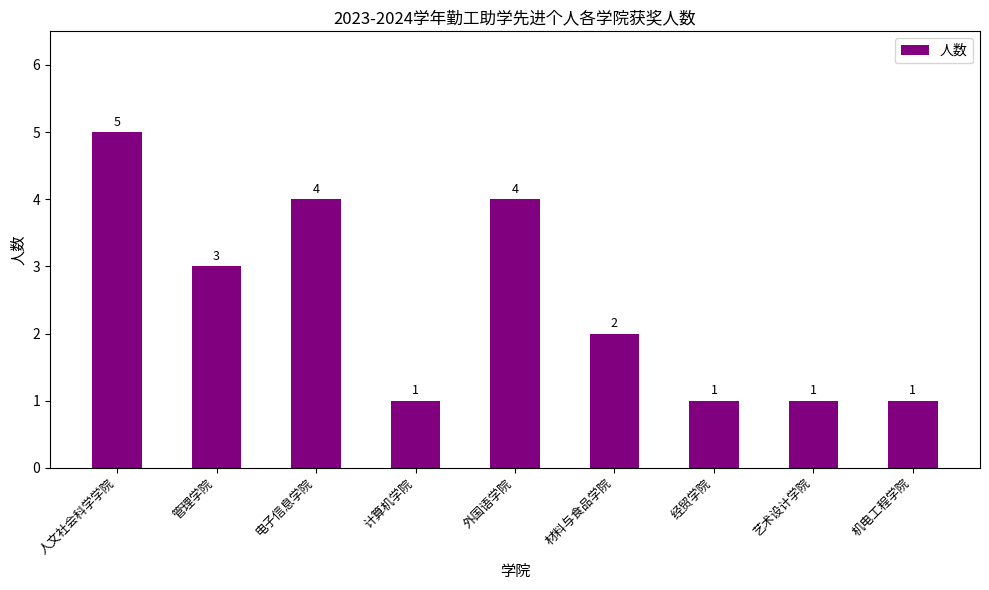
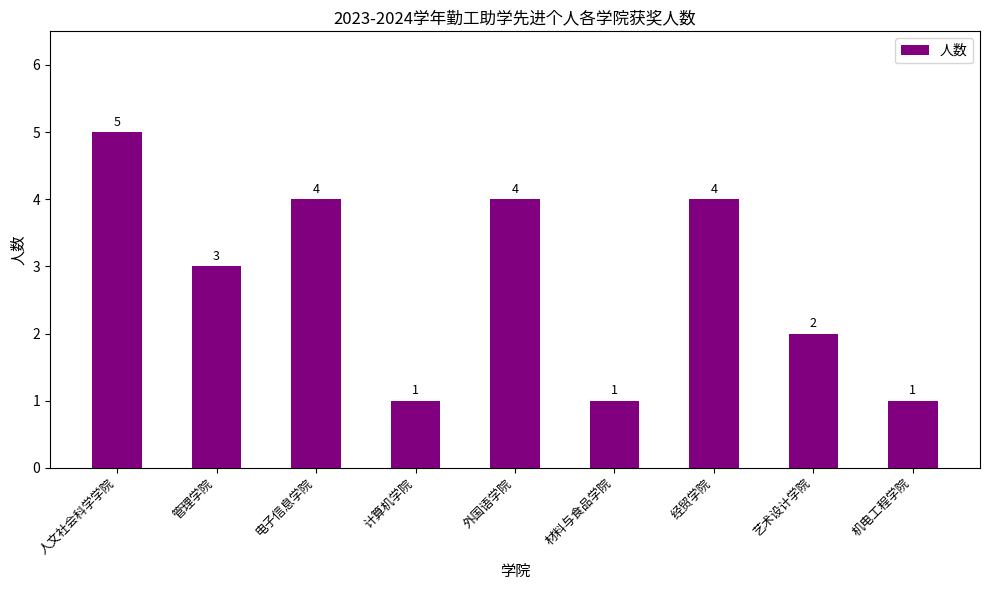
材料与食品学院: 2 -> 1
经贸学院: 1 -> 4
艺术设计学院: 1 -> 2
